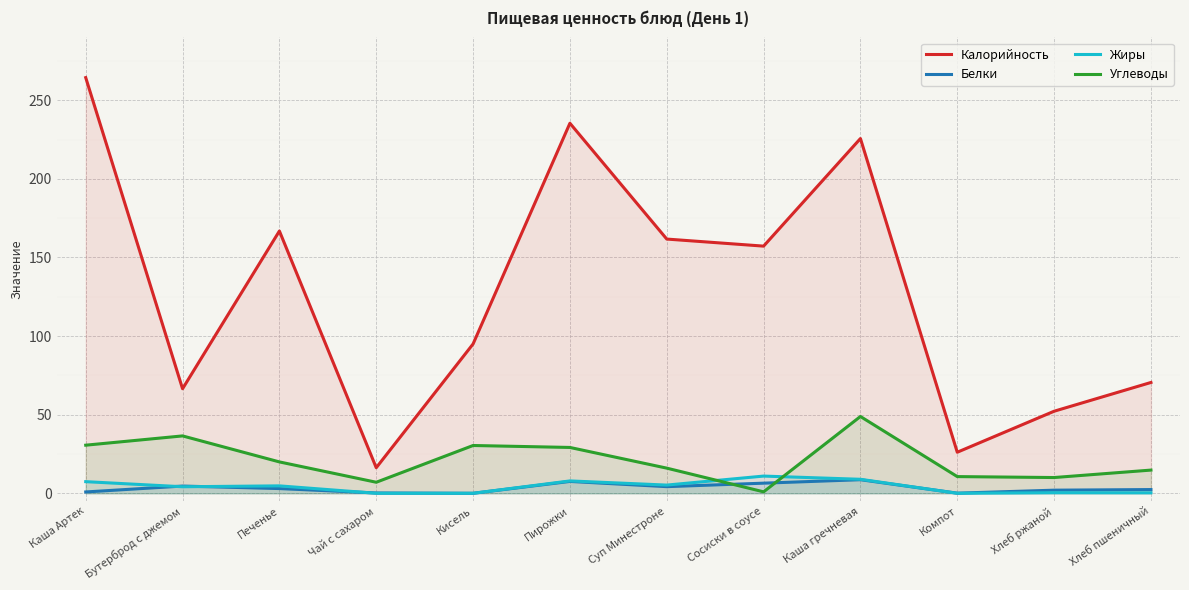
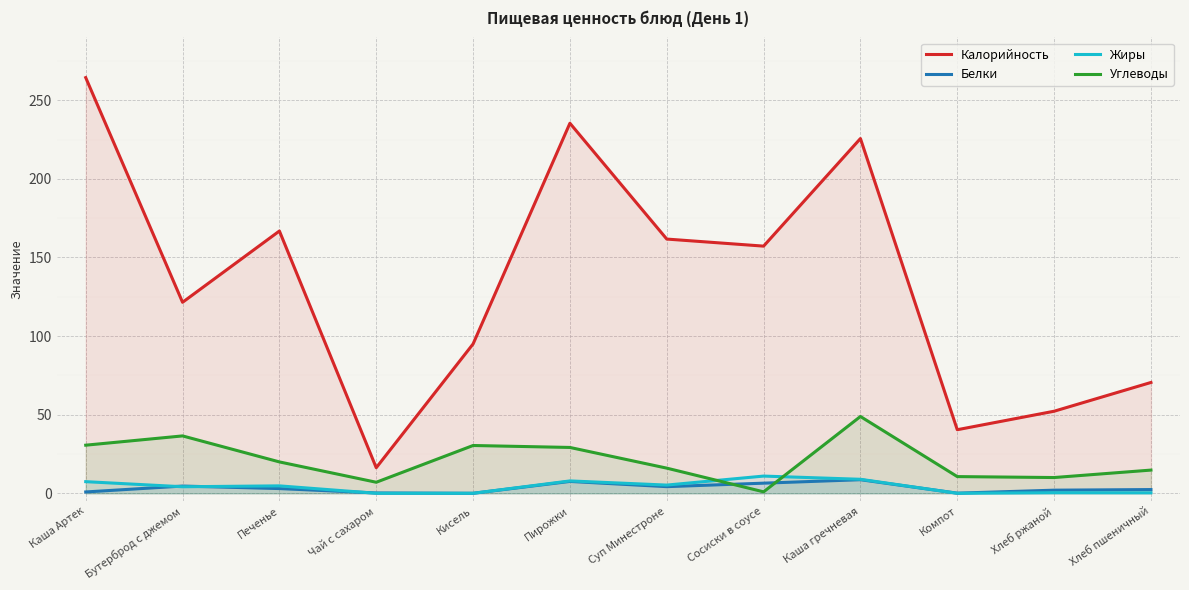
Калорийность, Бутерброд с джемом: 67 -> 122
Калорийность, Компот: 26 -> 40
